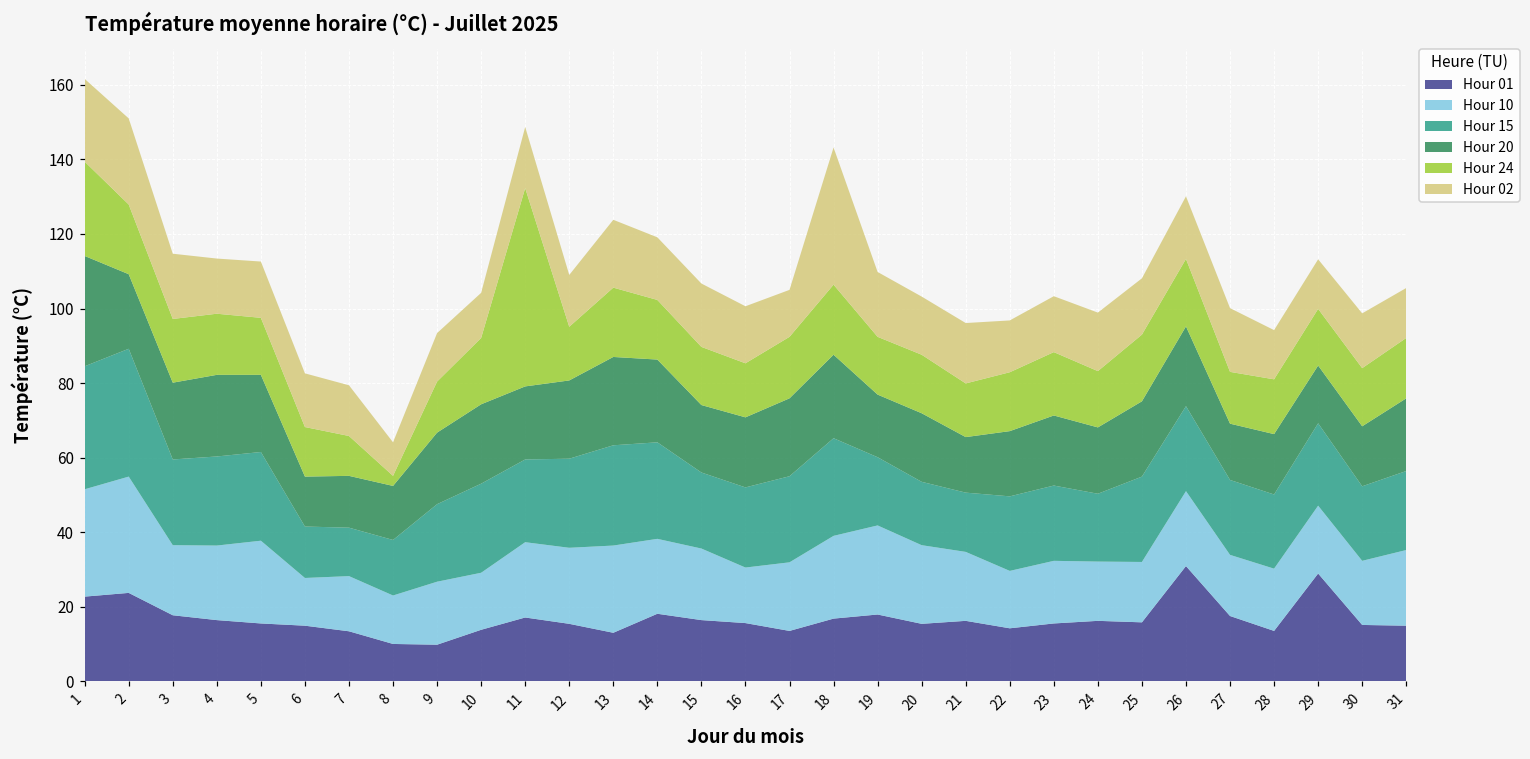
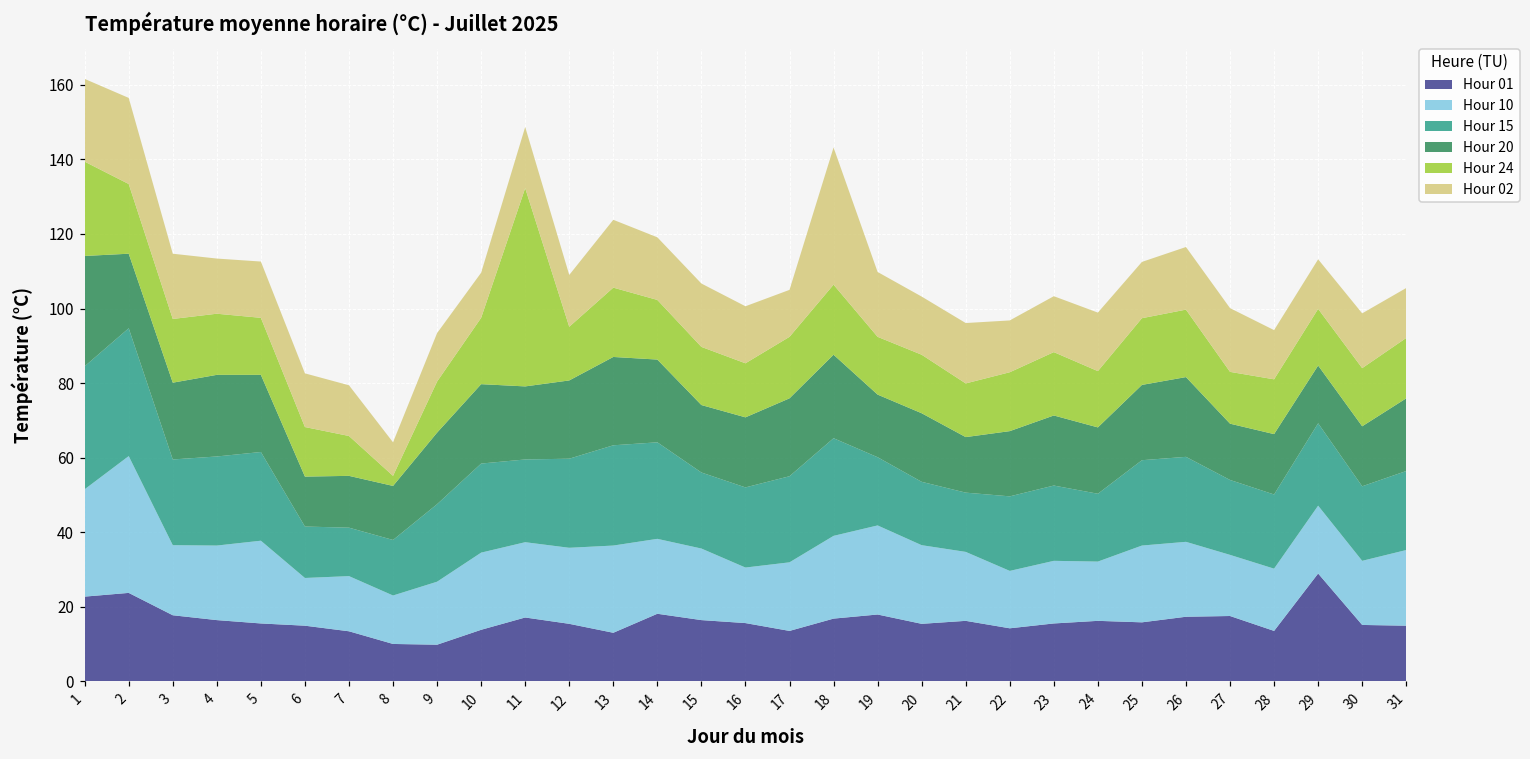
Hour 10, 2: 31 -> 37
Hour 10, 10: 15 -> 21
Hour 10, 25: 16 -> 21
Hour 01, 26: 31 -> 17
